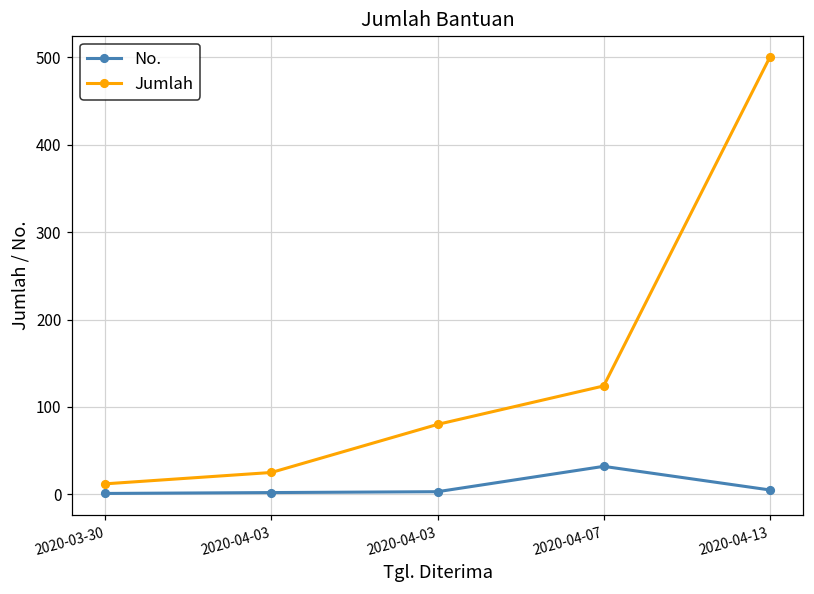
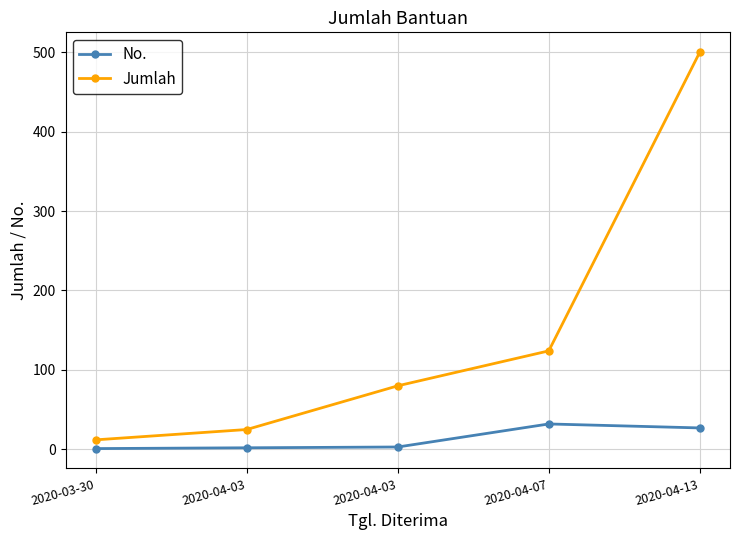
No., 2020-04-13: 10 -> 30
